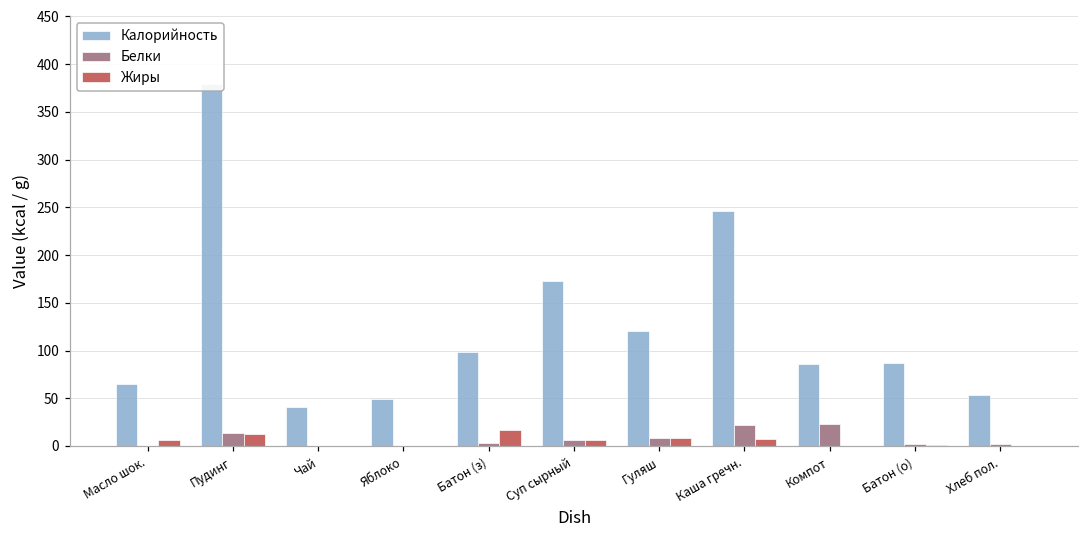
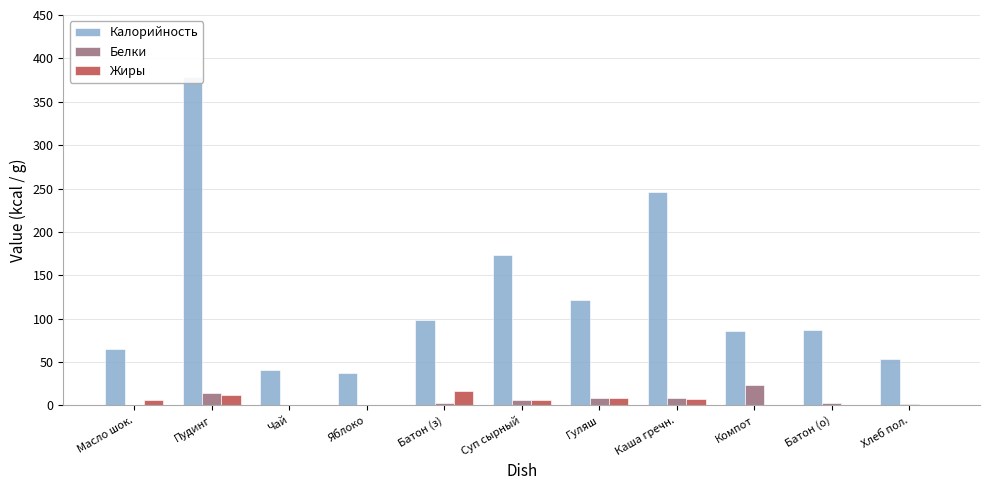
Калорийность, Яблоко: 50 -> 40
Белки, Каша гречн.: 20 -> 10
